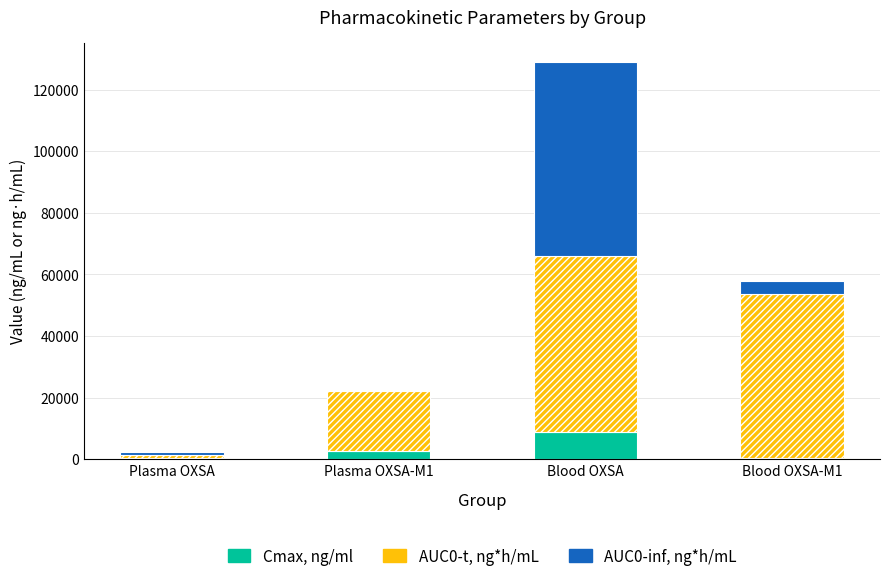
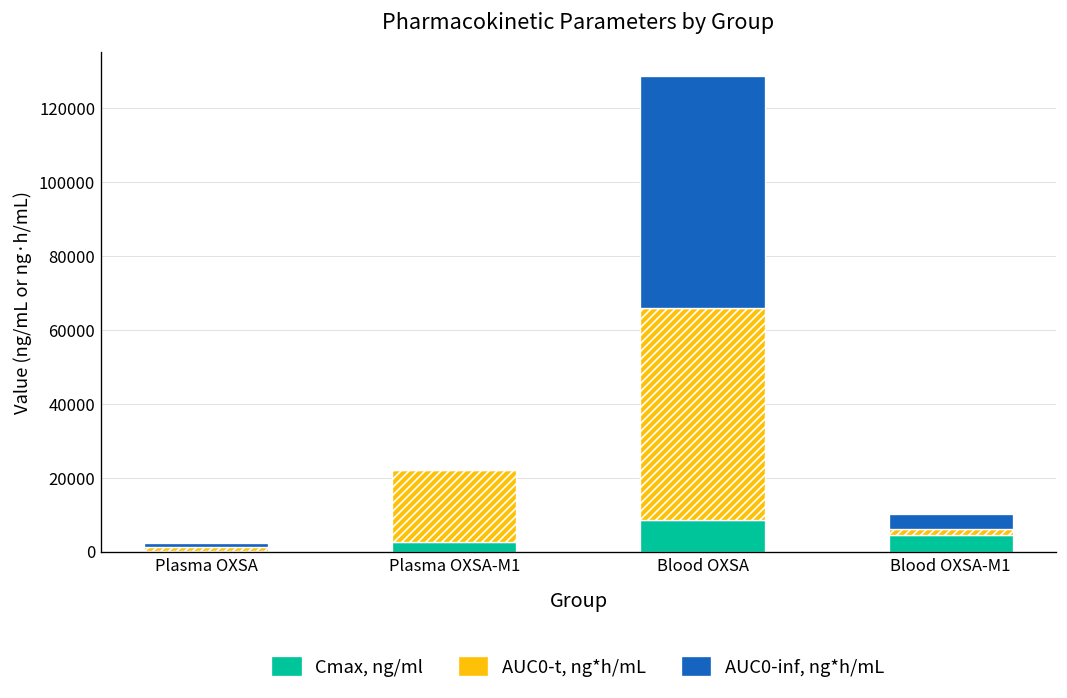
Cmax, ng/ml, Blood OXSA-M1: 0 -> 5000
AUC0-t, ng*h/mL, Blood OXSA-M1: 53000 -> 1000
